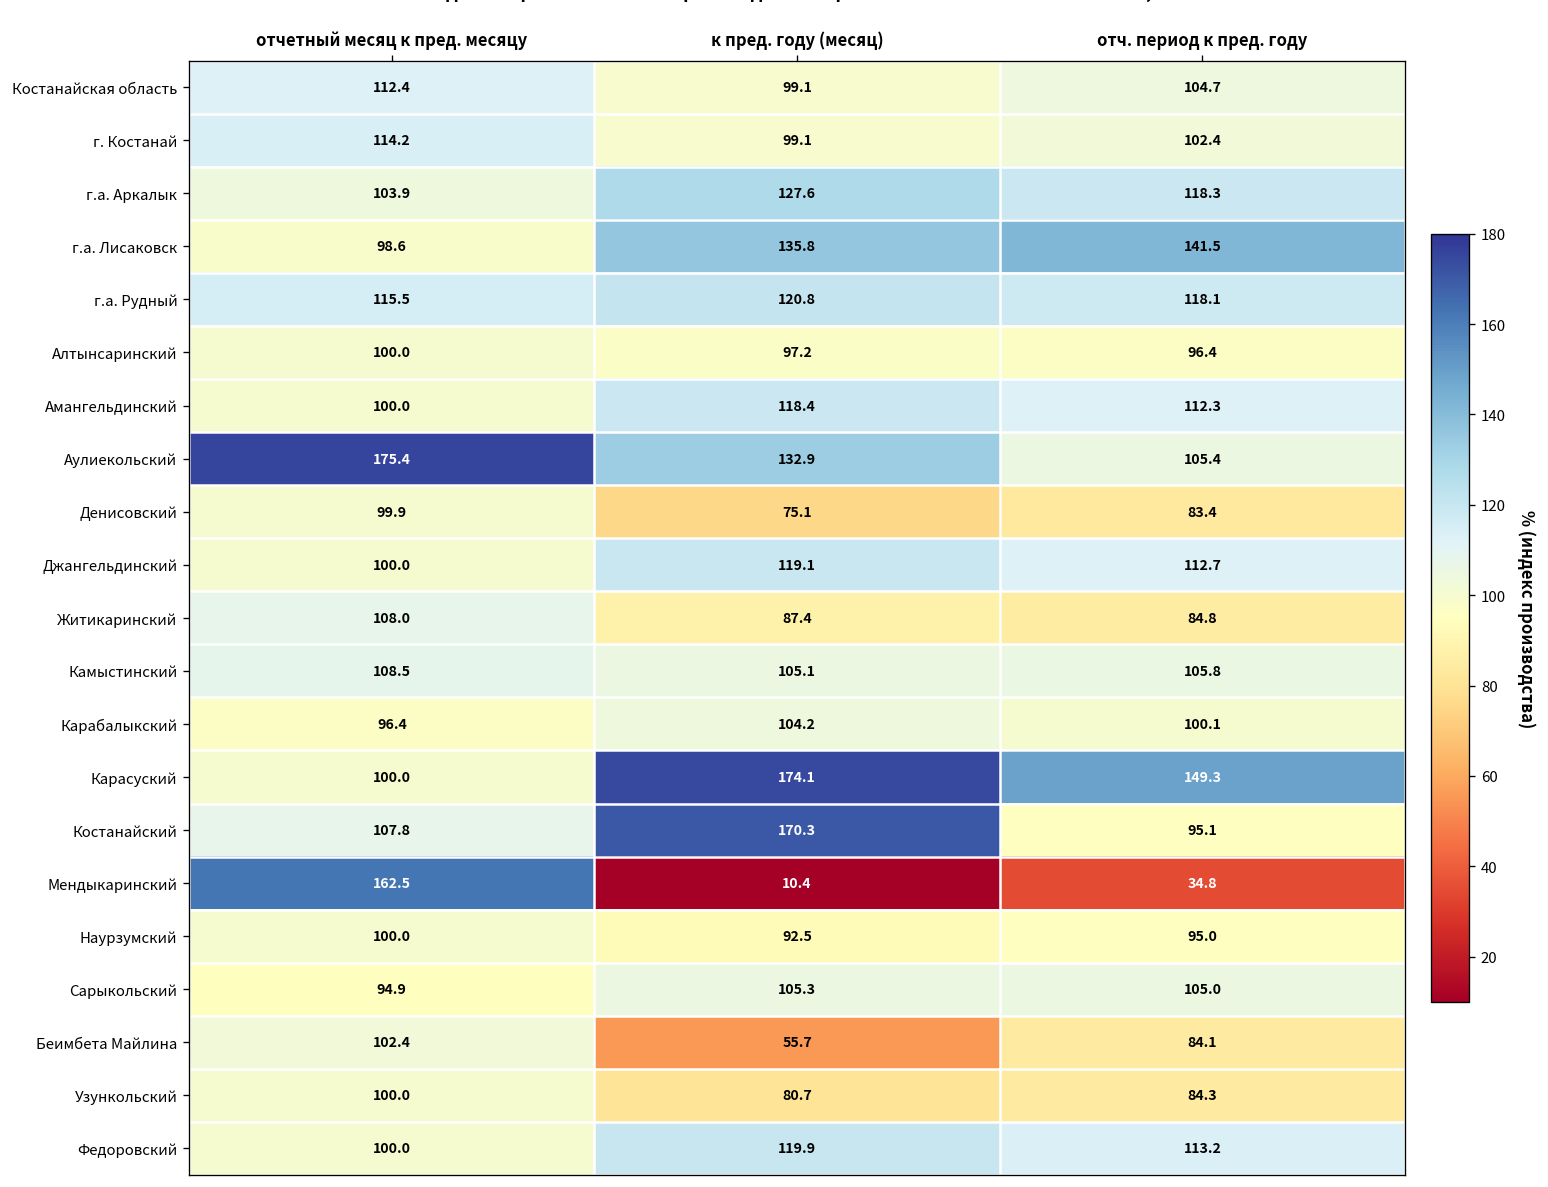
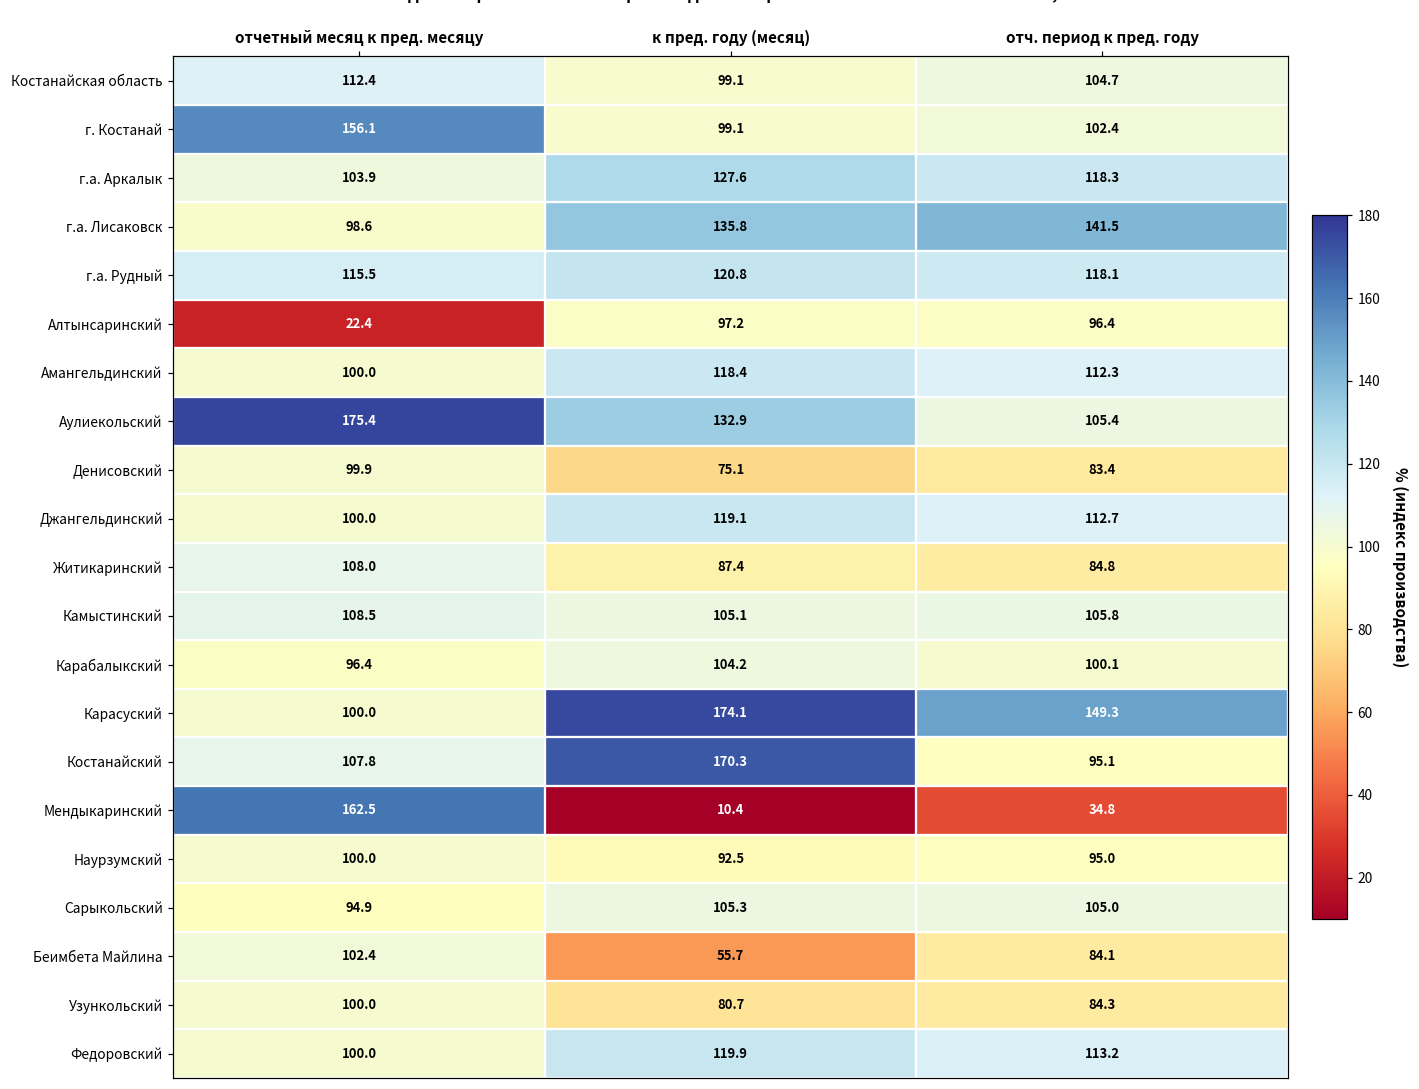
г. Костанай, отчетный месяц к пред. месяцу: 114.2 -> 156.1
Алтынсаринский, отчетный месяц к пред. месяцу: 100.0 -> 22.4
